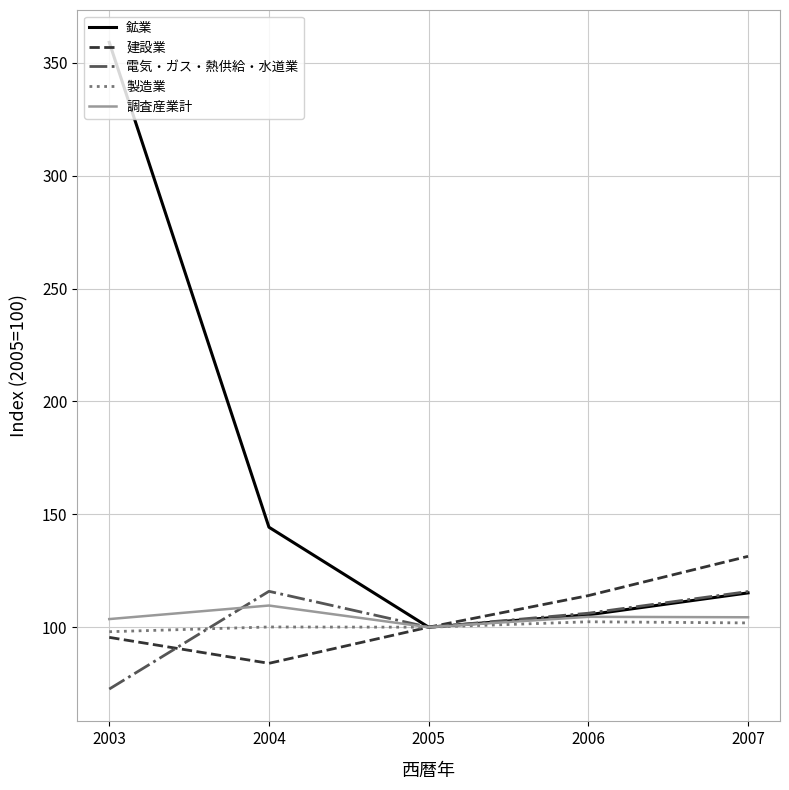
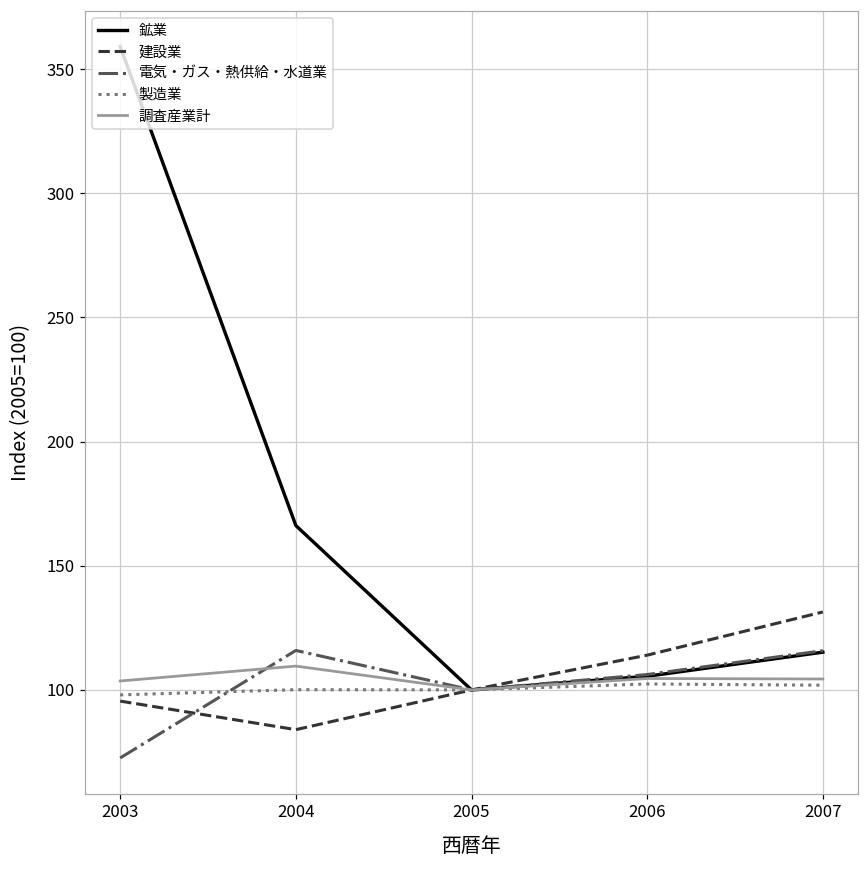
鉱業, 2004: 144 -> 166
